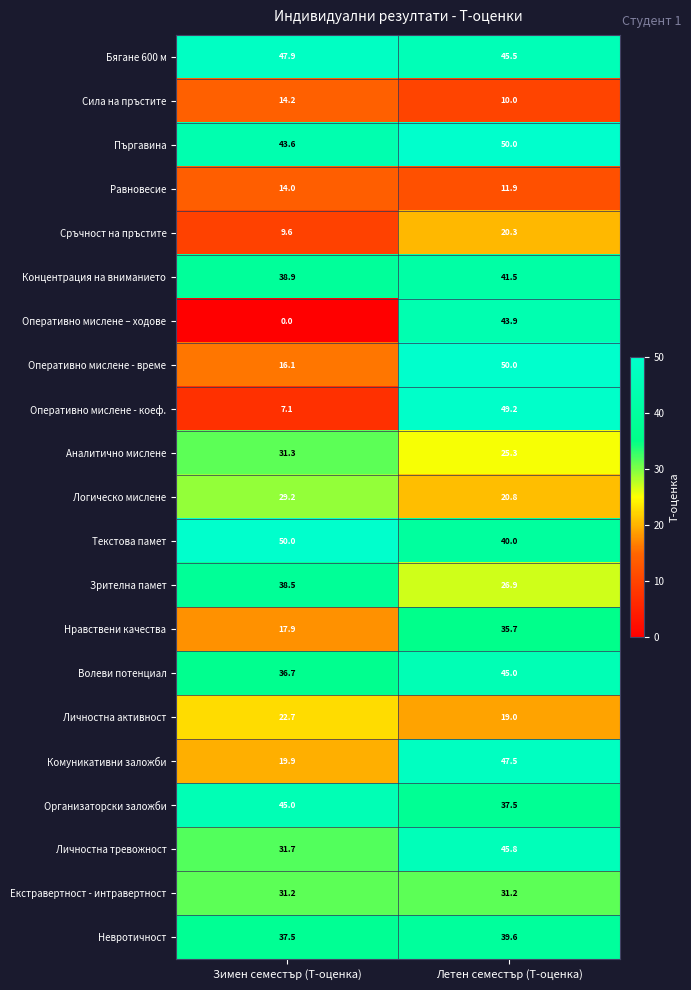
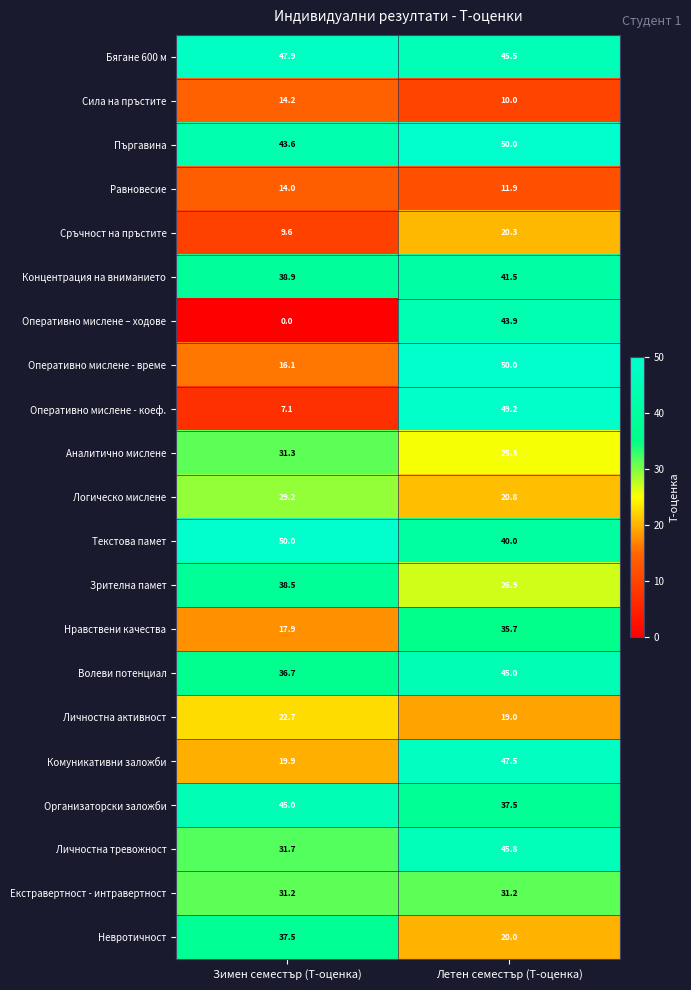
Невротичност, Летен семестър (T-оценка): 39.6 -> 20.0
